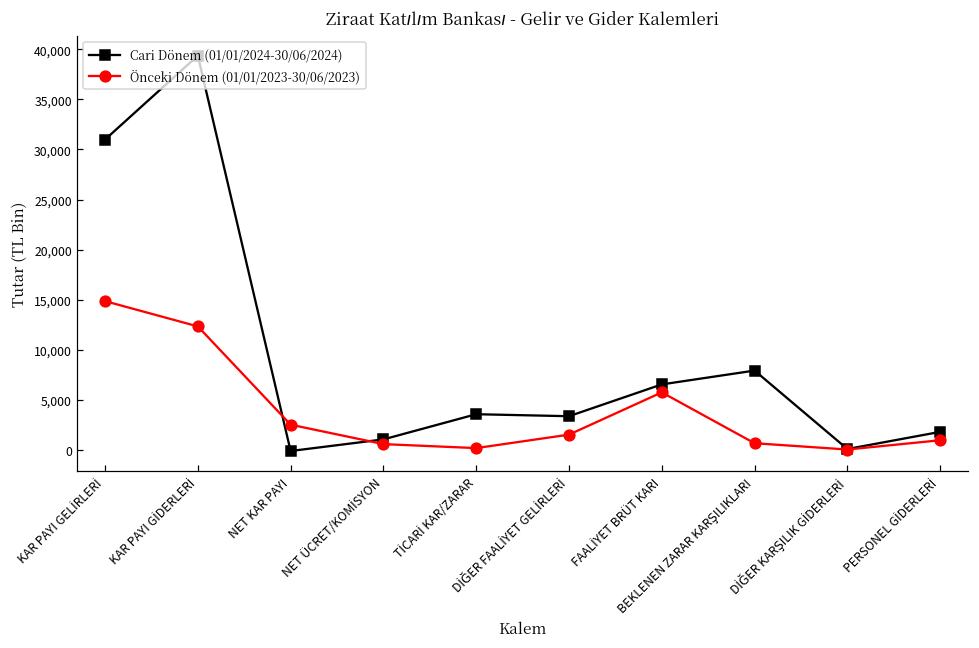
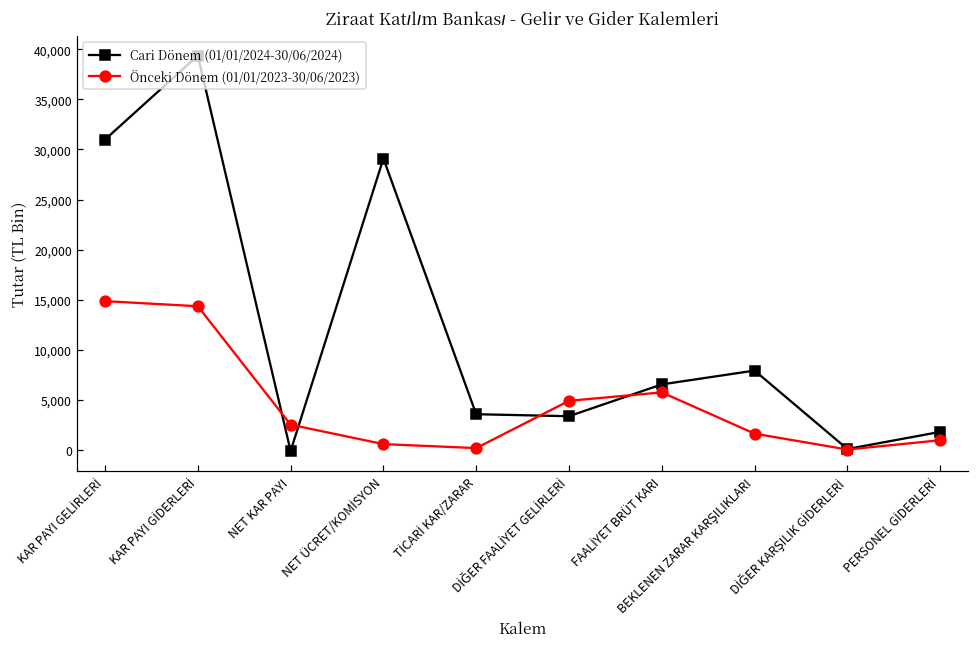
Önceki Dönem (01/01/2023-30/06/2023), KAR PAYI GİDERLERİ: 12,000 -> 14,000
Cari Dönem (01/01/2024-30/06/2024), NET ÜCRET/KOMİSYON: 1,000 -> 29,000
Önceki Dönem (01/01/2023-30/06/2023), DİĞER FAALİYET GELİRLERİ: 2,000 -> 5,000
Önceki Dönem (01/01/2023-30/06/2023), BEKLENEN ZARAR KARŞILIKLARI: 1,000 -> 2,000
